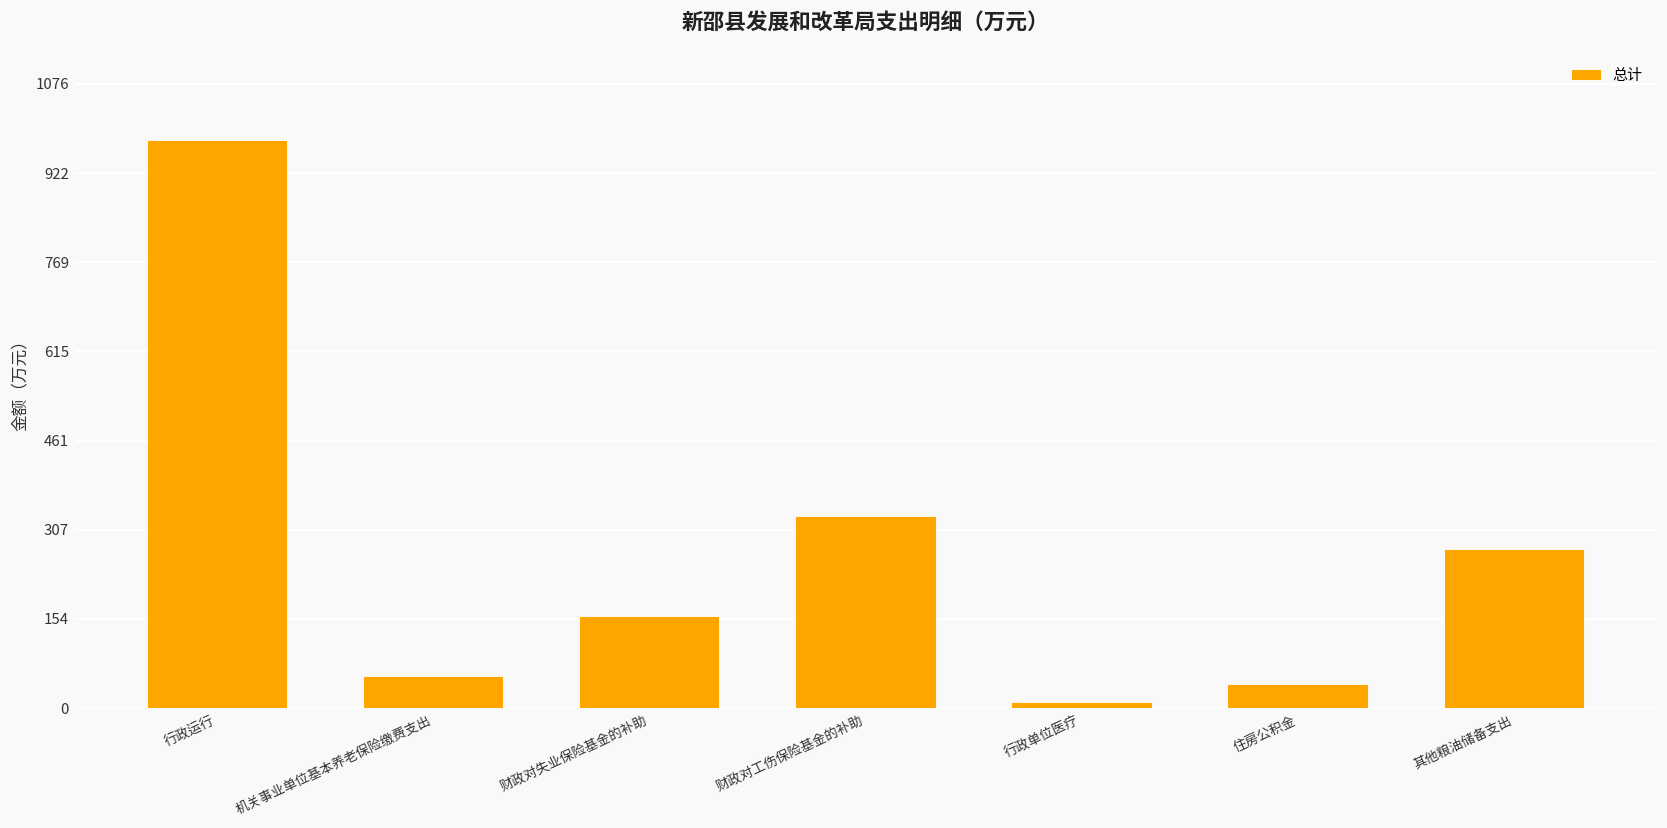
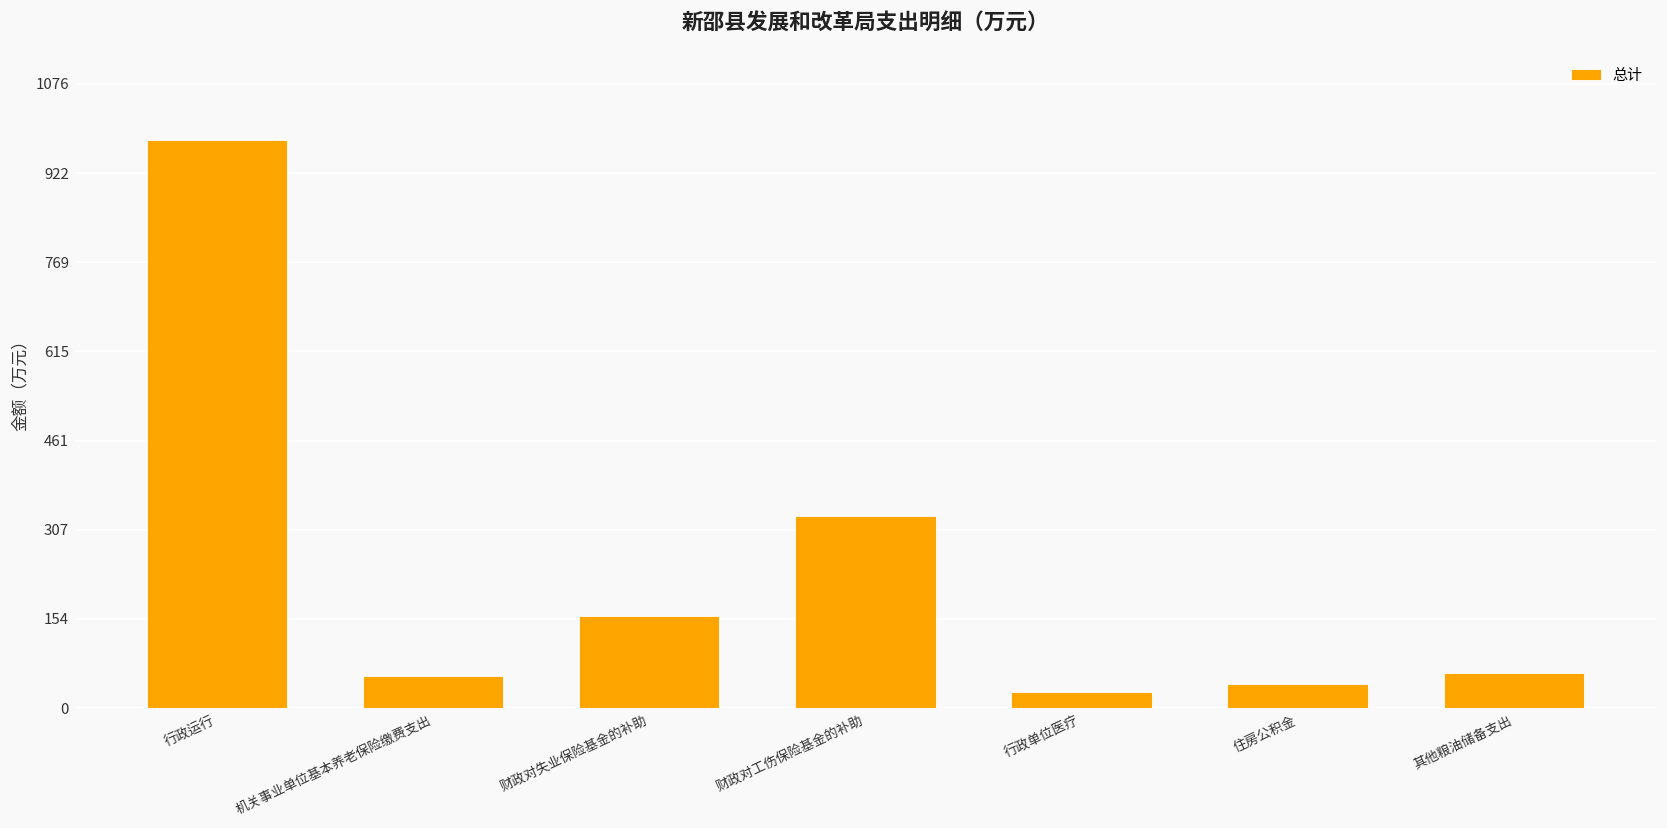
行政单位医疗: 10 -> 30
其他粮油储备支出: 270 -> 60
